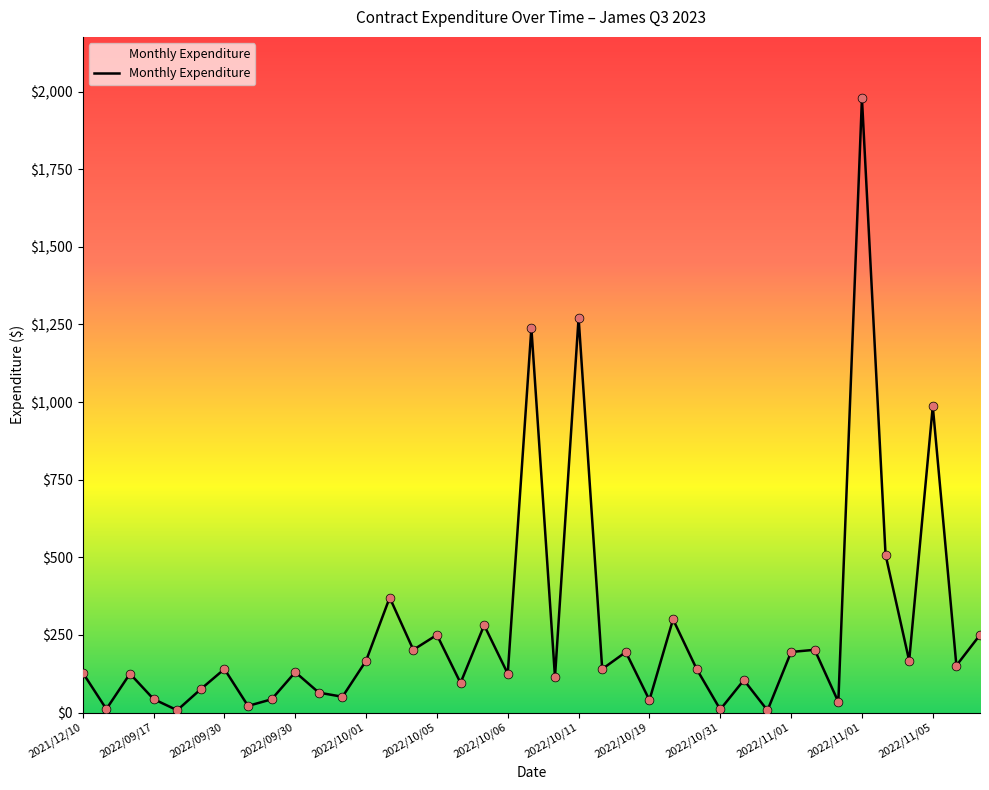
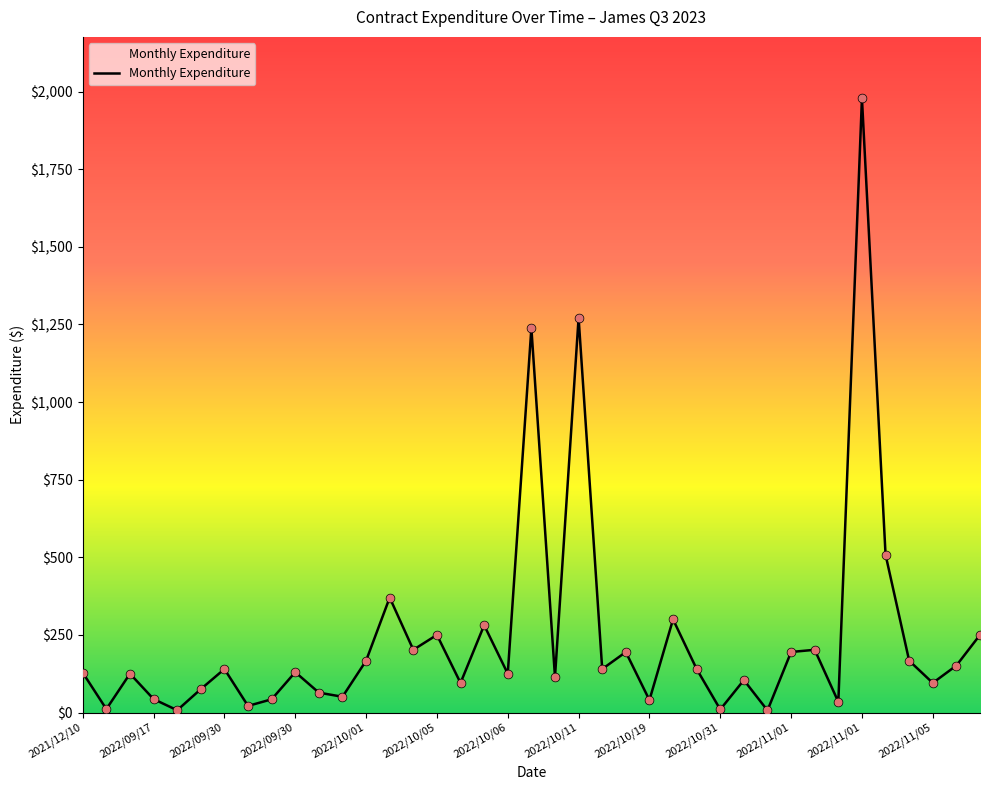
2022/11/05: $990 -> $100
